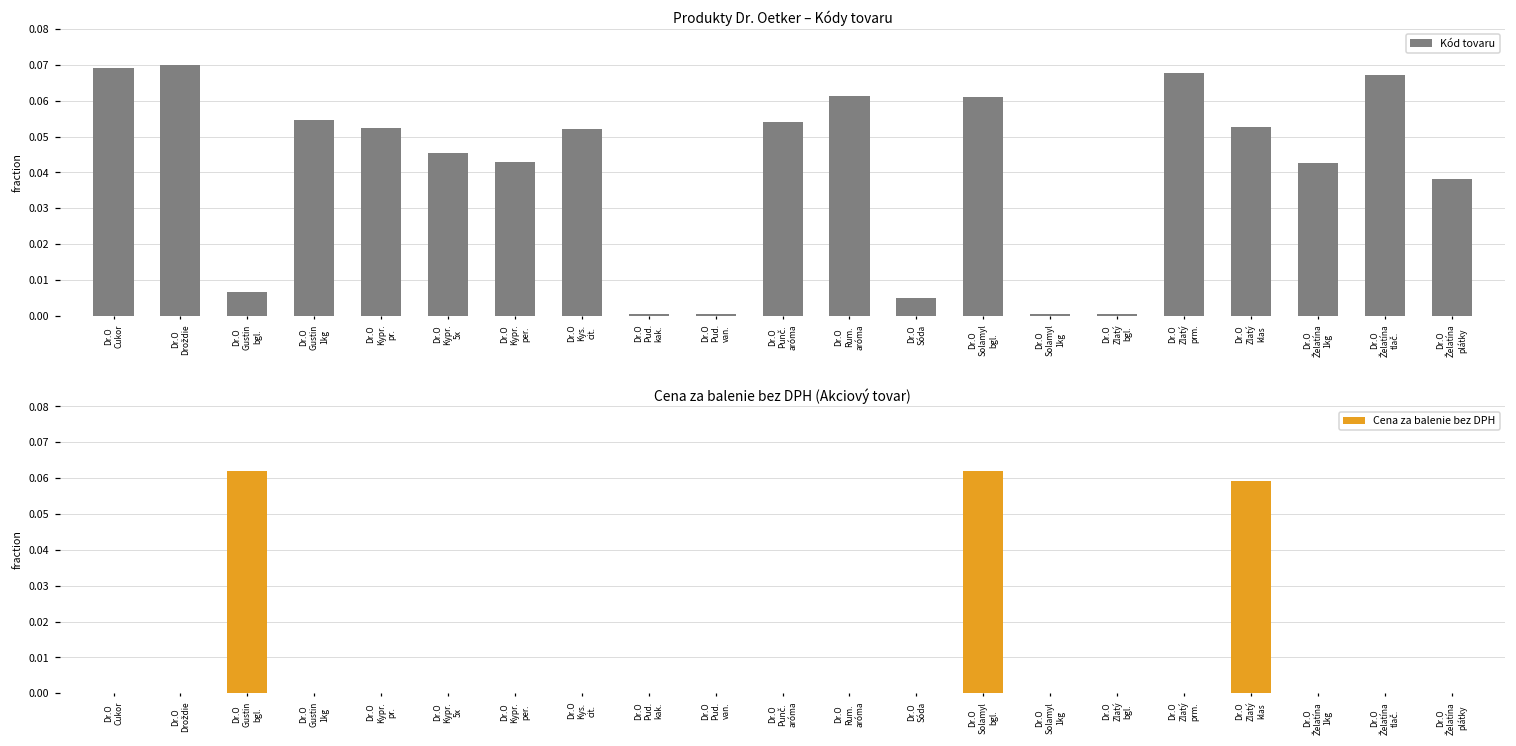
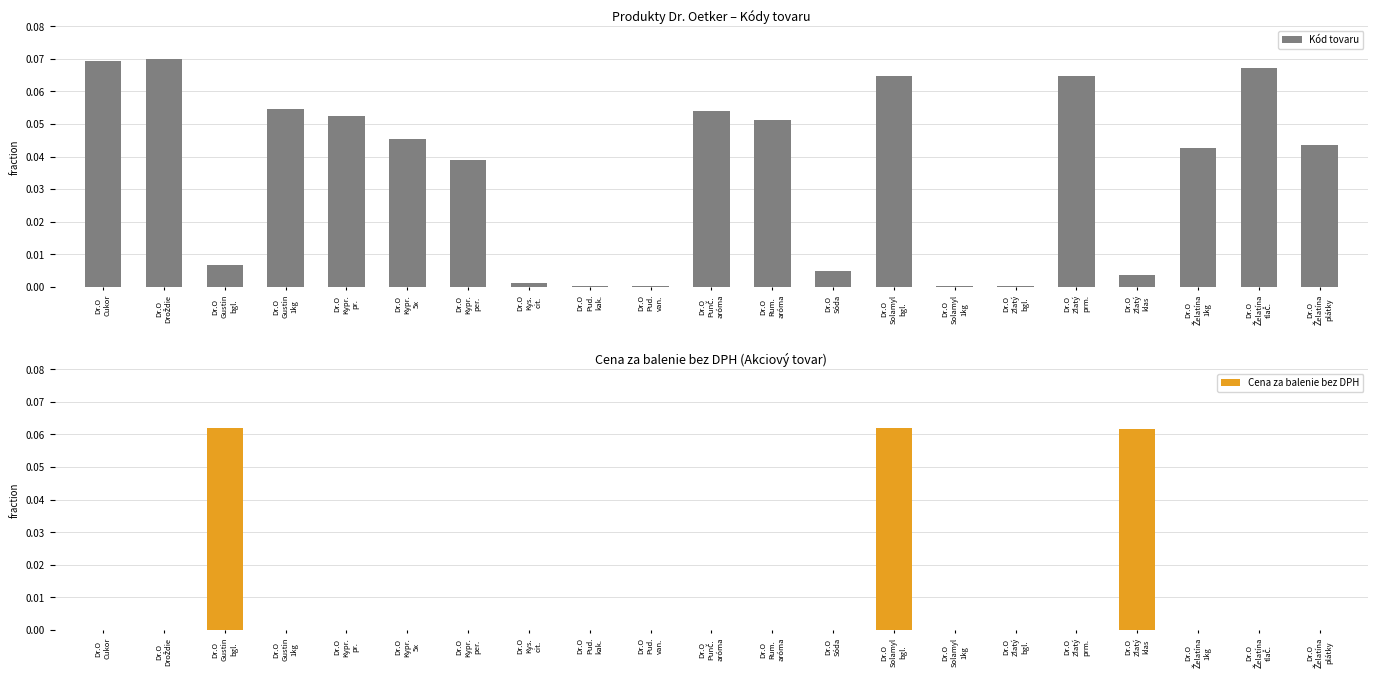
Produkty Dr. Oetker – Kódy tovaru, Dr.O Kypr. per.: 0.043 -> 0.039
Produkty Dr. Oetker – Kódy tovaru, Dr.O Kys. cit.: 0.052 -> 0.001
Produkty Dr. Oetker – Kódy tovaru, Dr.O Rum. aróma: 0.061 -> 0.051
Produkty Dr. Oetker – Kódy tovaru, Dr.O Solamyl bgl.: 0.061 -> 0.065
Produkty Dr. Oetker – Kódy tovaru, Dr.O Zlatý prm.: 0.068 -> 0.065
Produkty Dr. Oetker – Kódy tovaru, Dr.O Zlatý klas: 0.053 -> 0.004
Produkty Dr. Oetker – Kódy tovaru, Dr.O Želatína plátky: 0.038 -> 0.044
Cena za balenie bez DPH (Akciový tovar), Dr.O Zlatý klas: 0.059 -> 0.062
